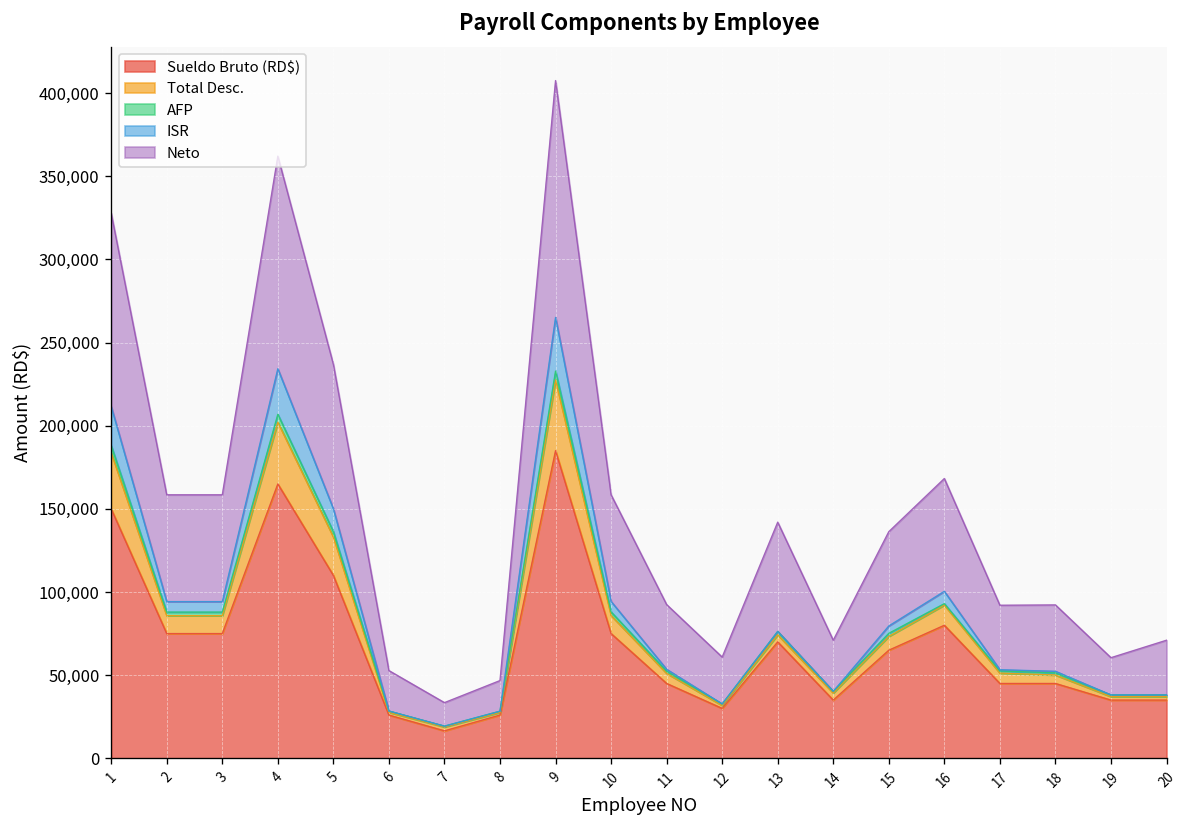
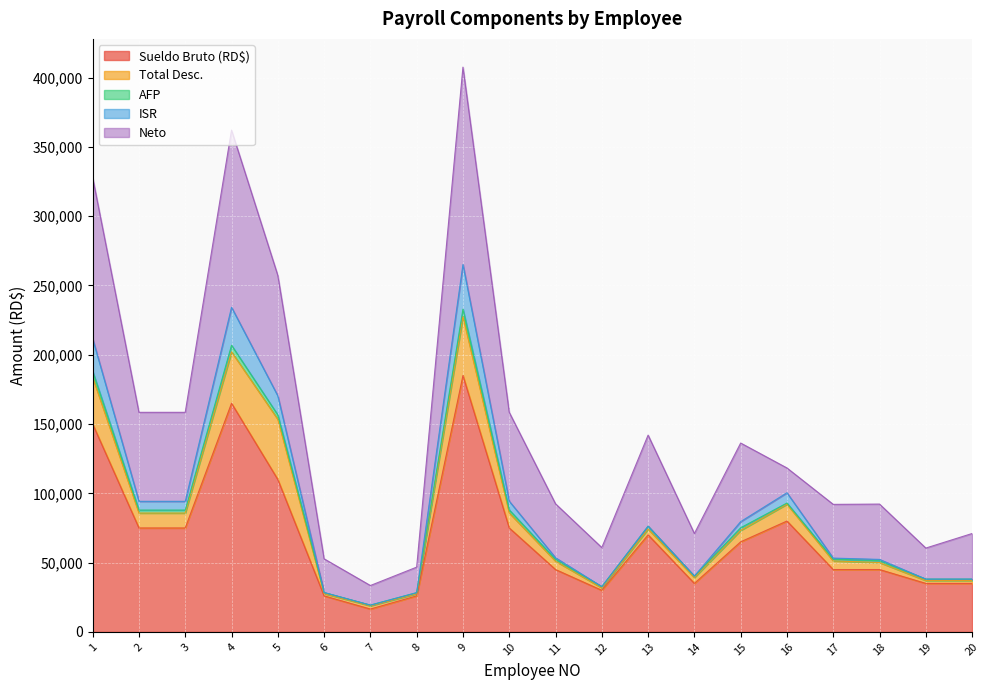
Total Desc., 5: 23,000 -> 43,000
Neto, 16: 68,000 -> 18,000
